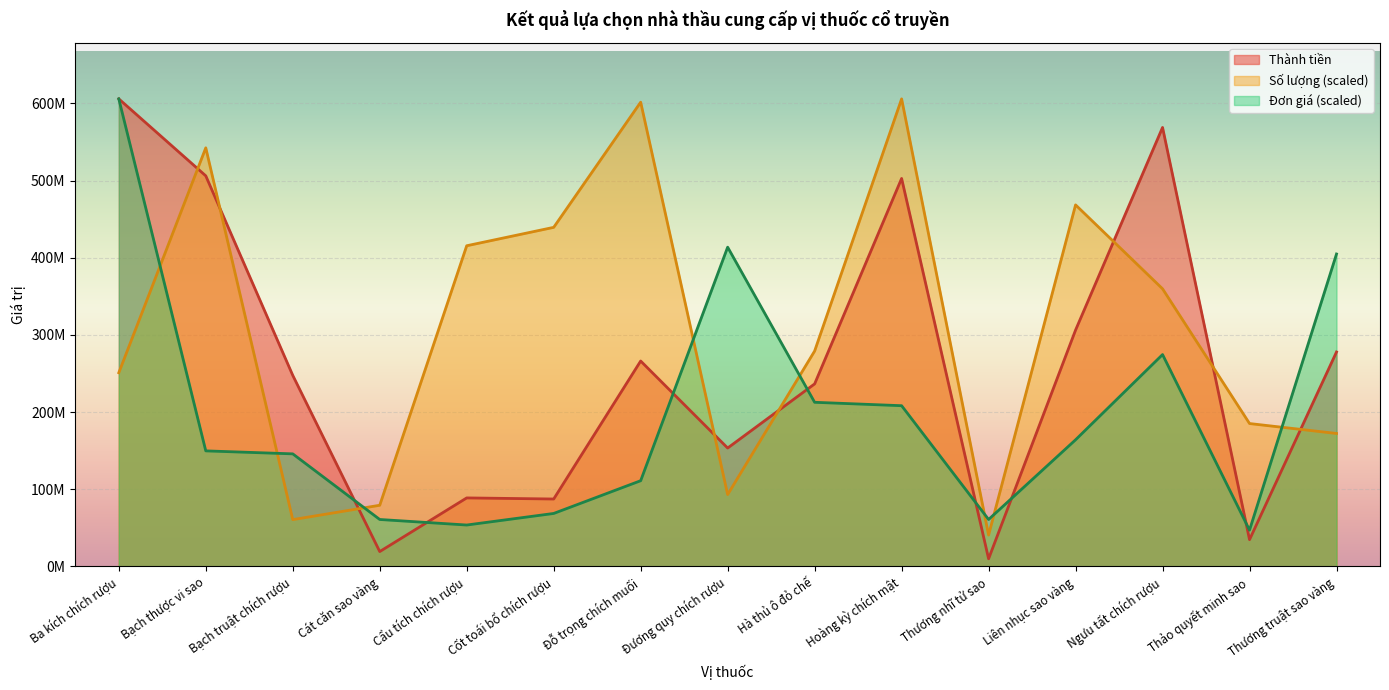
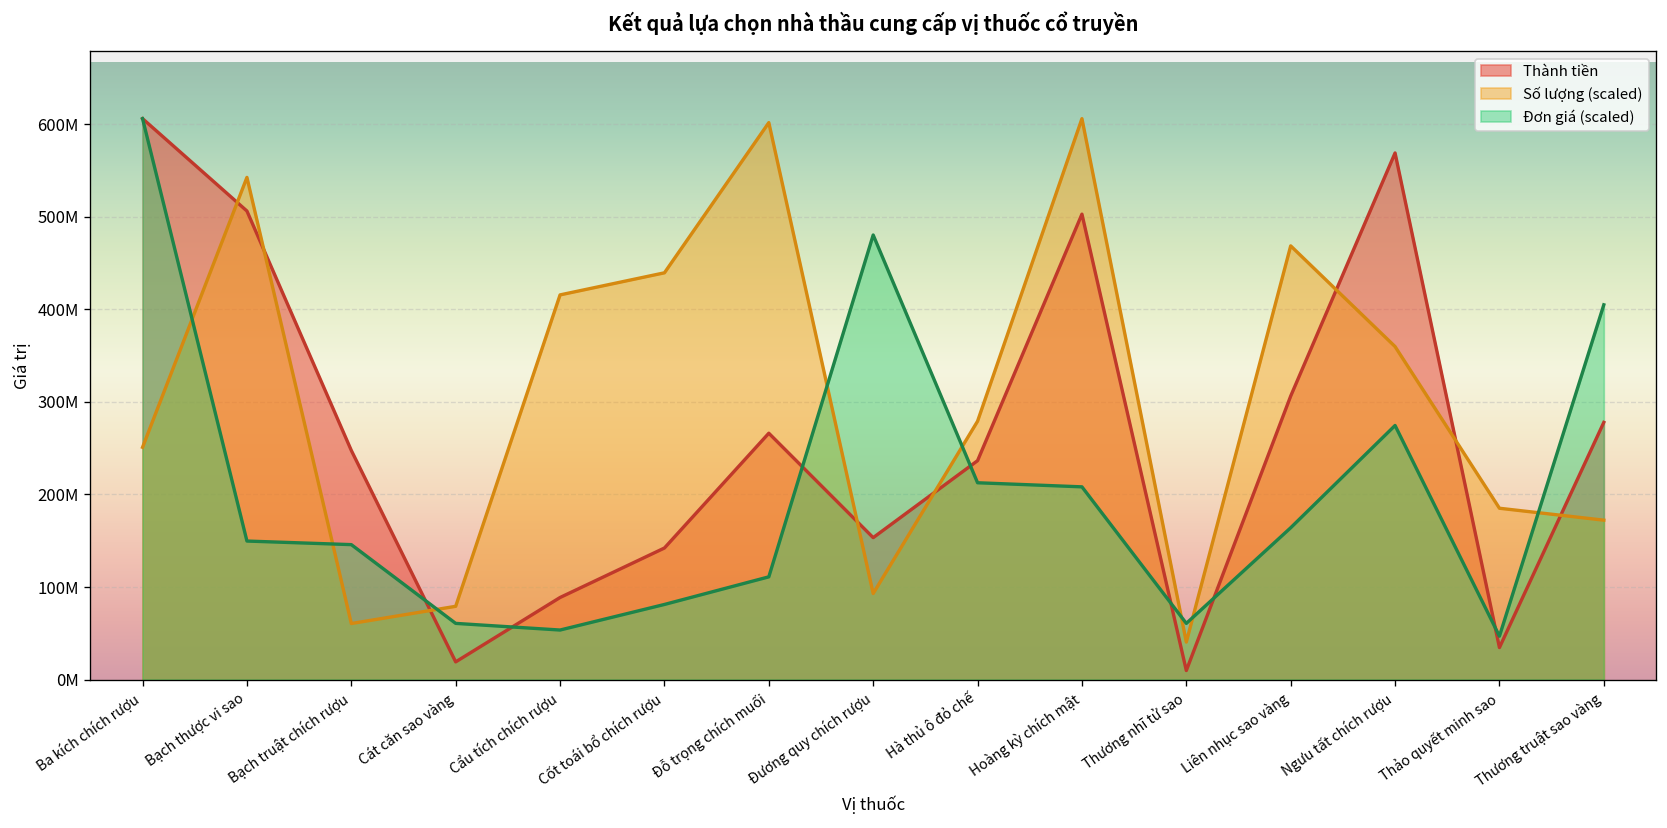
Thành tiền, Cốt toái bổ chích rượu: 90000000 -> 140000000
Đơn giá (scaled), Cốt toái bổ chích rượu: 70000000 -> 80000000
Đơn giá (scaled), Đương quy chích rượu: 410000000 -> 480000000
